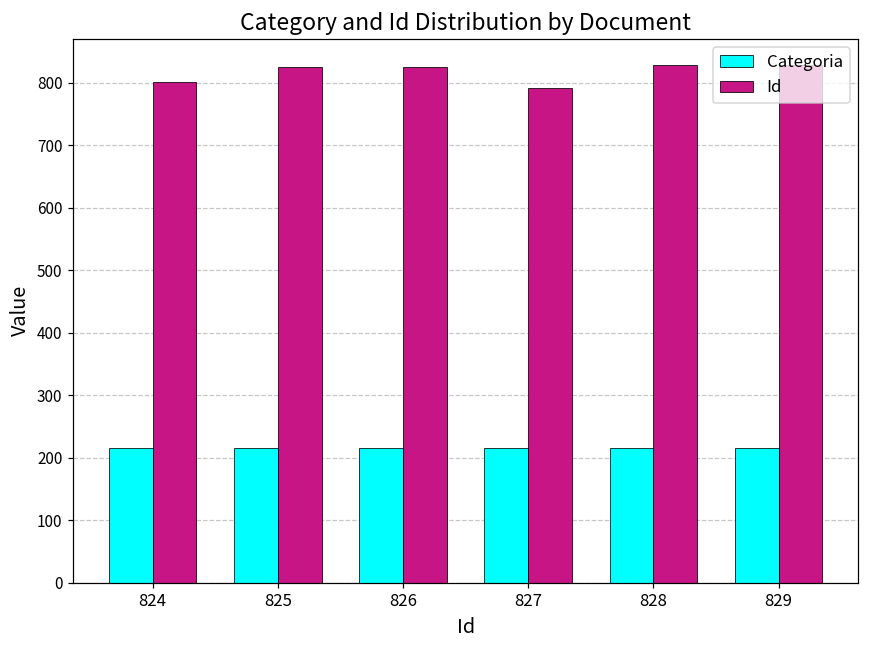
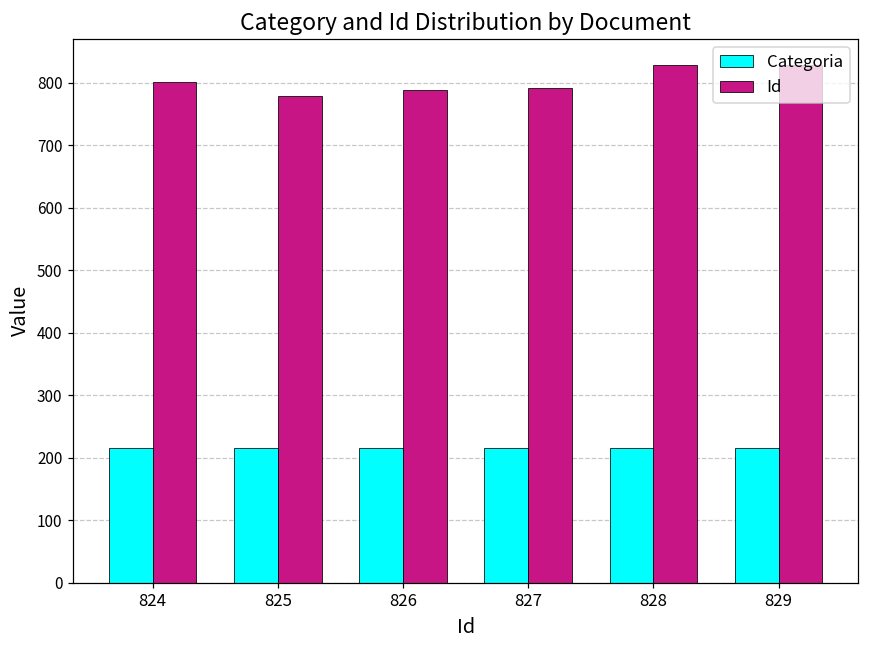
Id, 825: 830 -> 780
Id, 826: 830 -> 790
